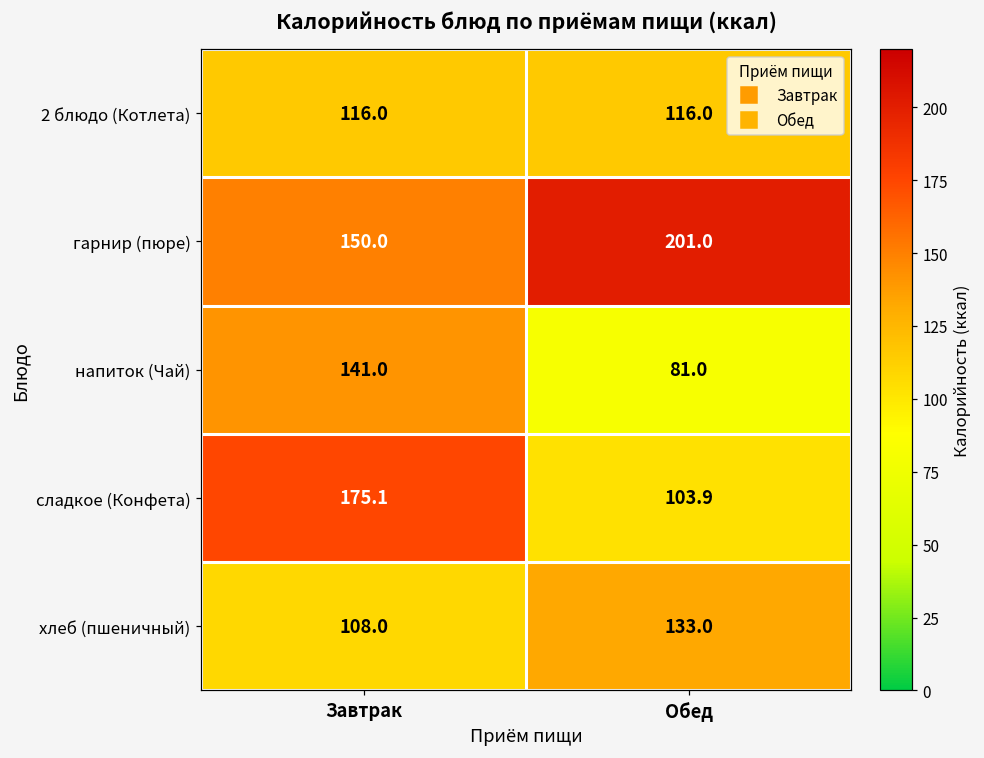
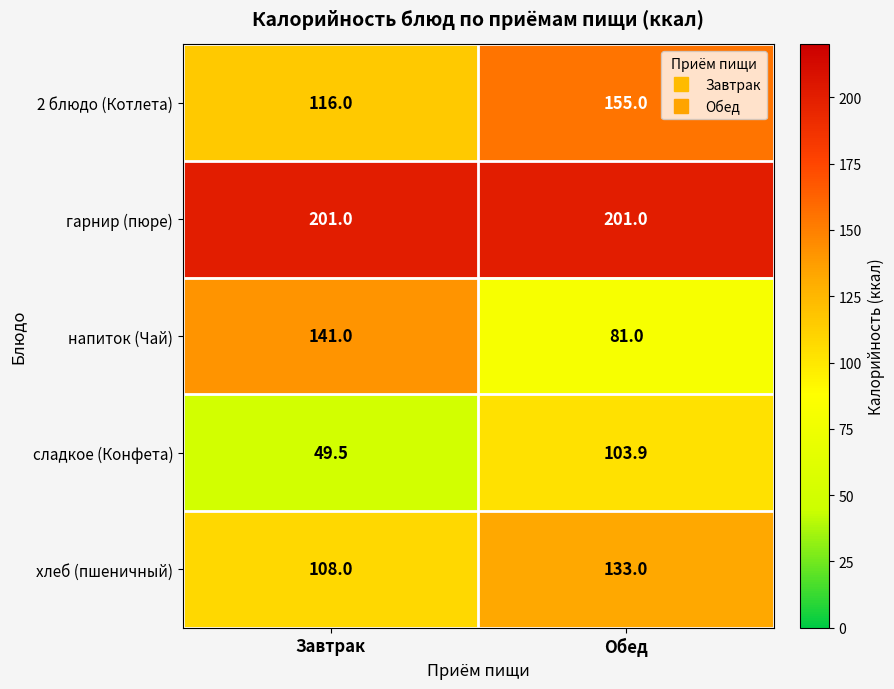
2 блюдо (Котлета), Обед: 116.0 -> 155.0
гарнир (пюре), Завтрак: 150.0 -> 201.0
сладкое (Конфета), Завтрак: 175.1 -> 49.5
